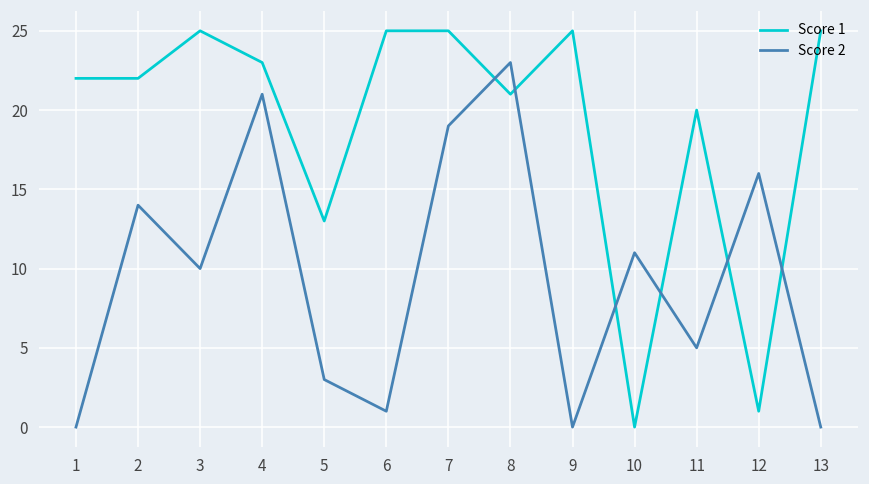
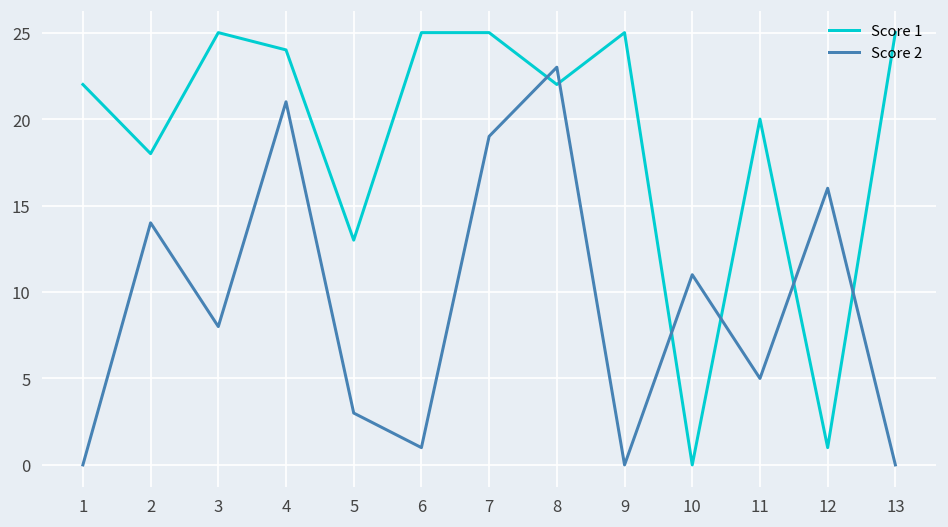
Score 1, 2: 22 -> 18
Score 2, 3: 10 -> 8
Score 1, 4: 23 -> 24
Score 1, 8: 21 -> 22
